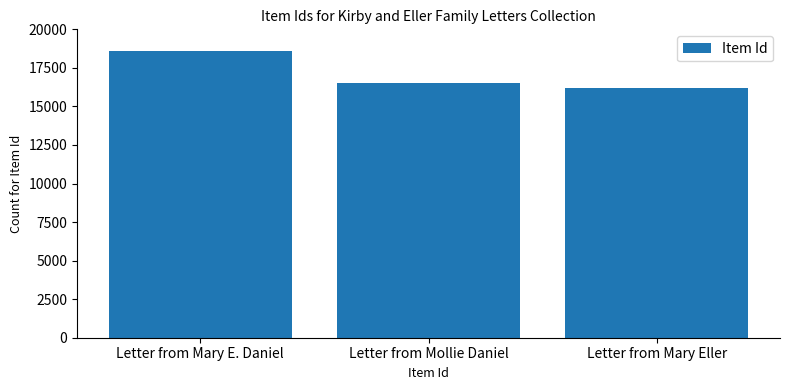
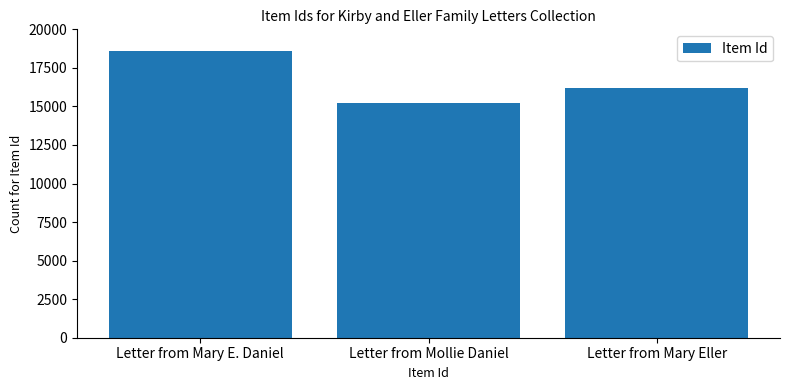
Letter from Mollie Daniel: 16500 -> 15200
